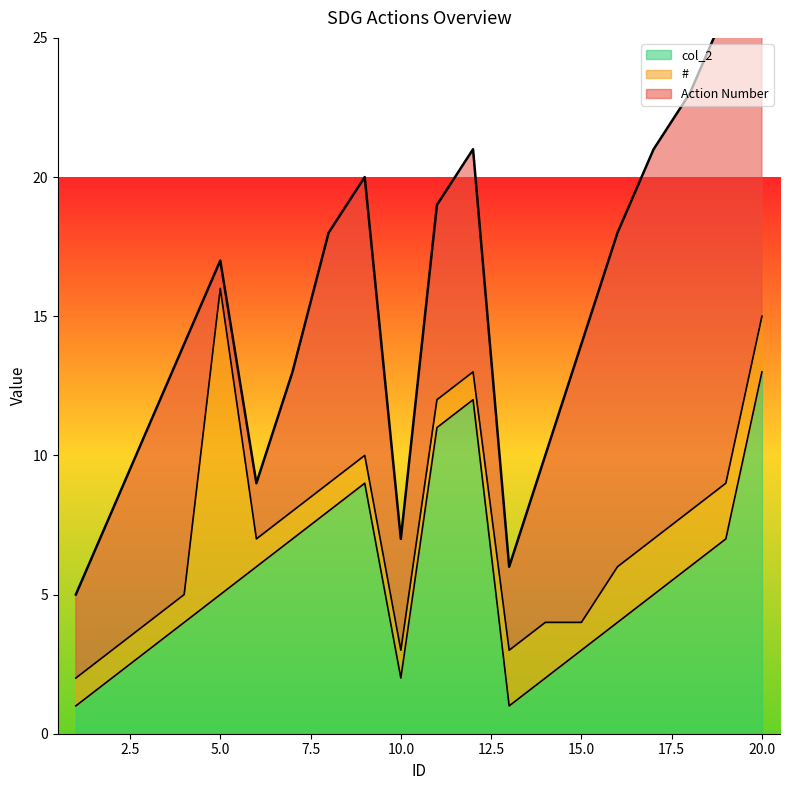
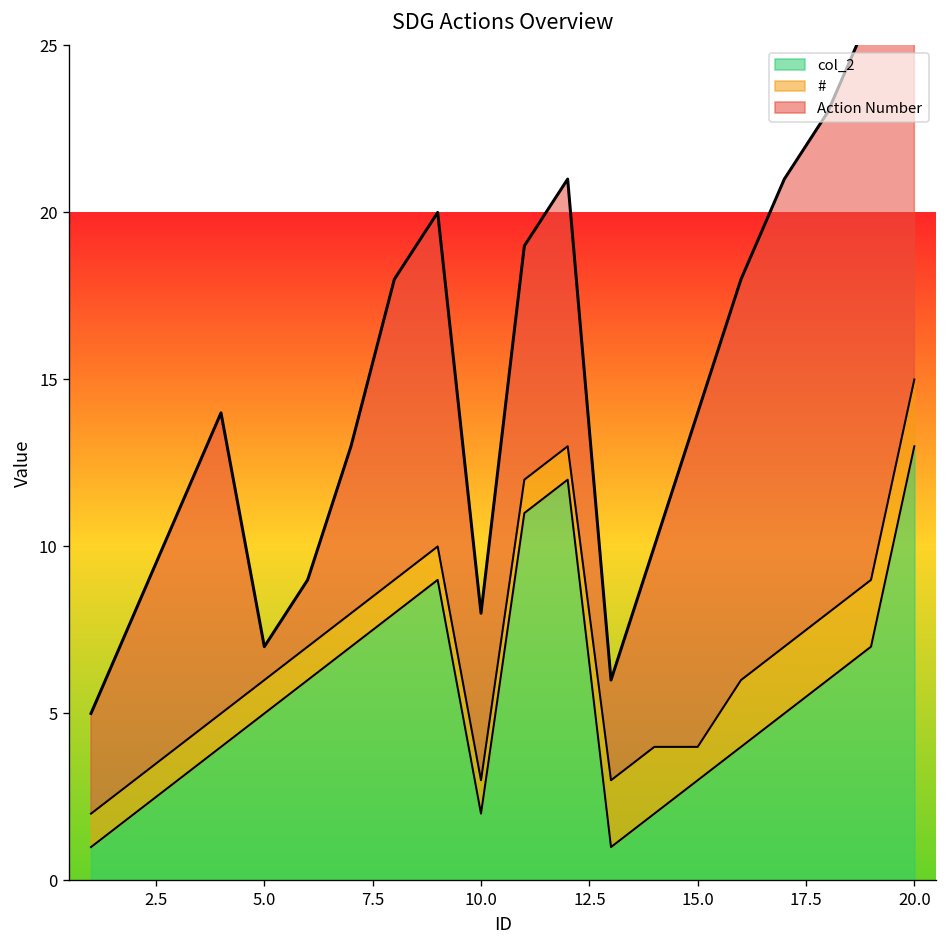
#, 5.0: 11 -> 1
Action Number, 10.0: 4 -> 5
